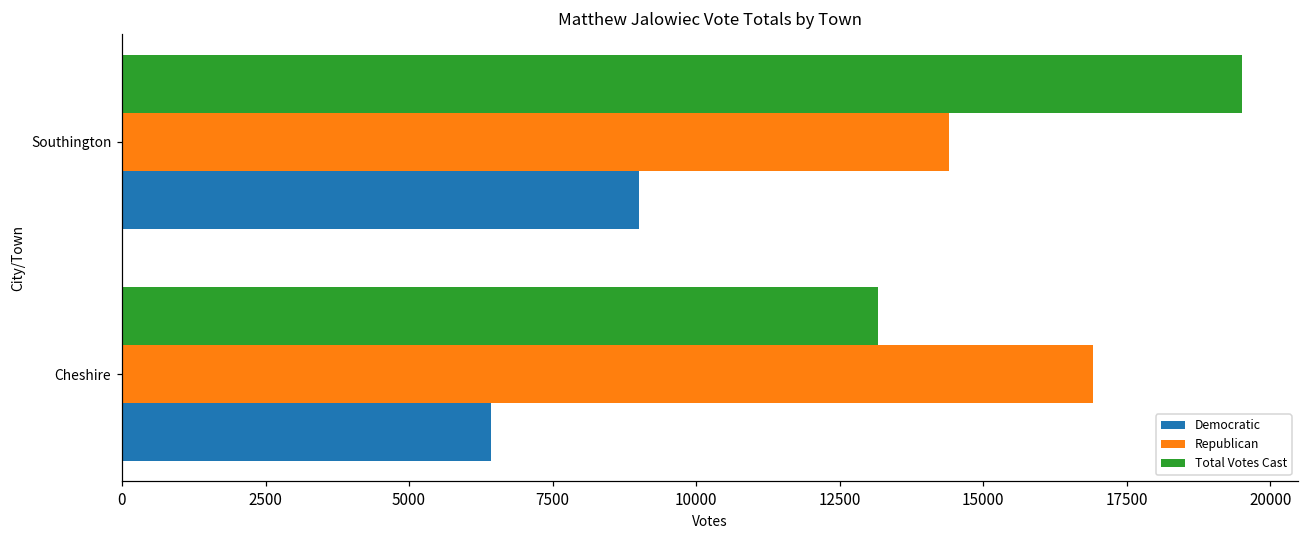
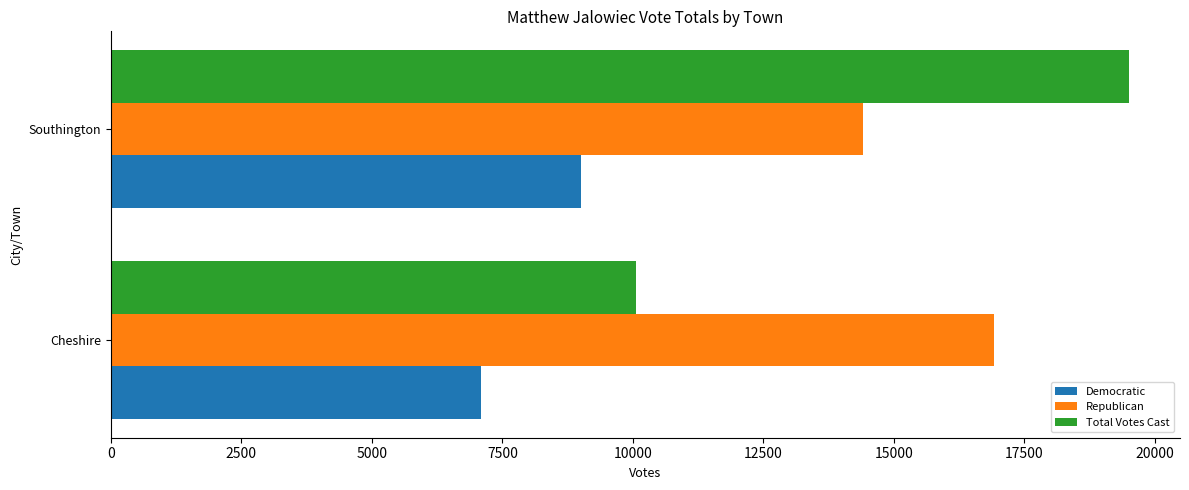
Total Votes Cast, Cheshire: 13200 -> 10100
Democratic, Cheshire: 6400 -> 7100
